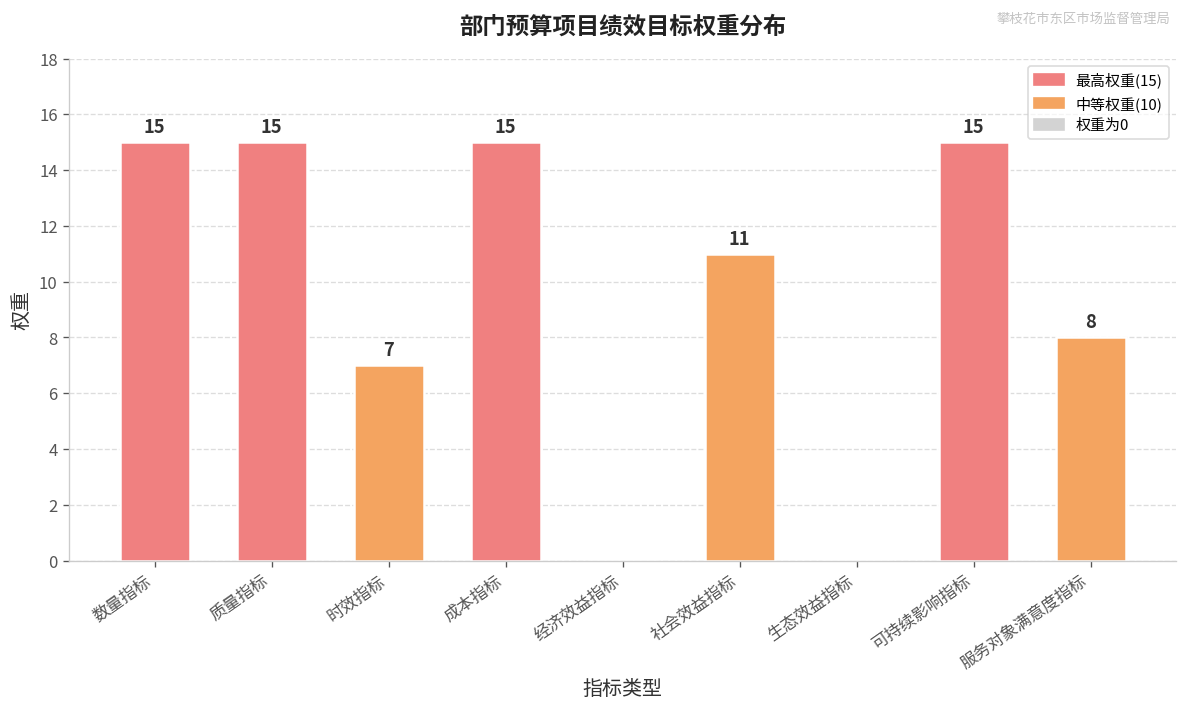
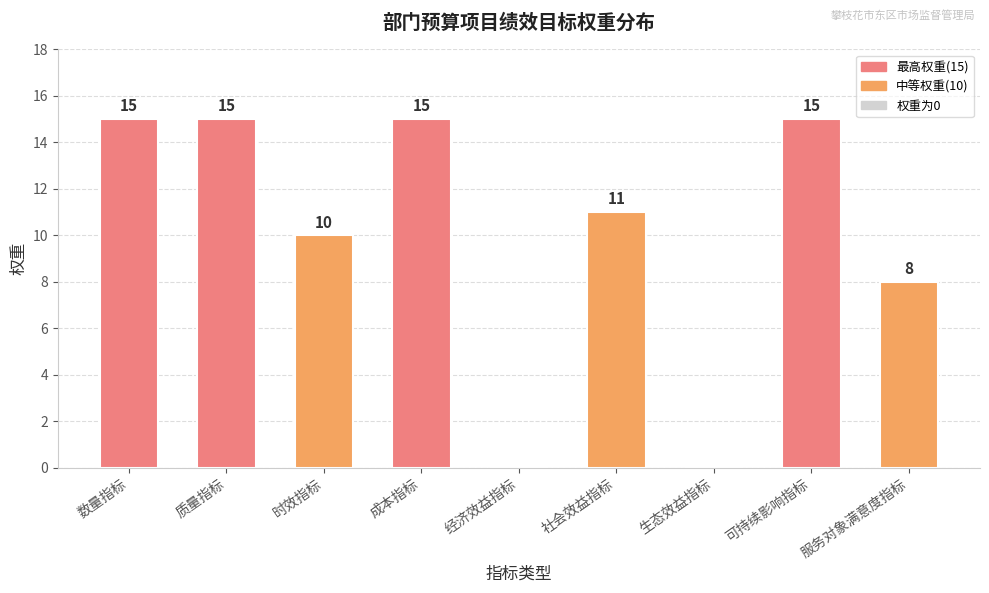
时效指标: 7 -> 10
